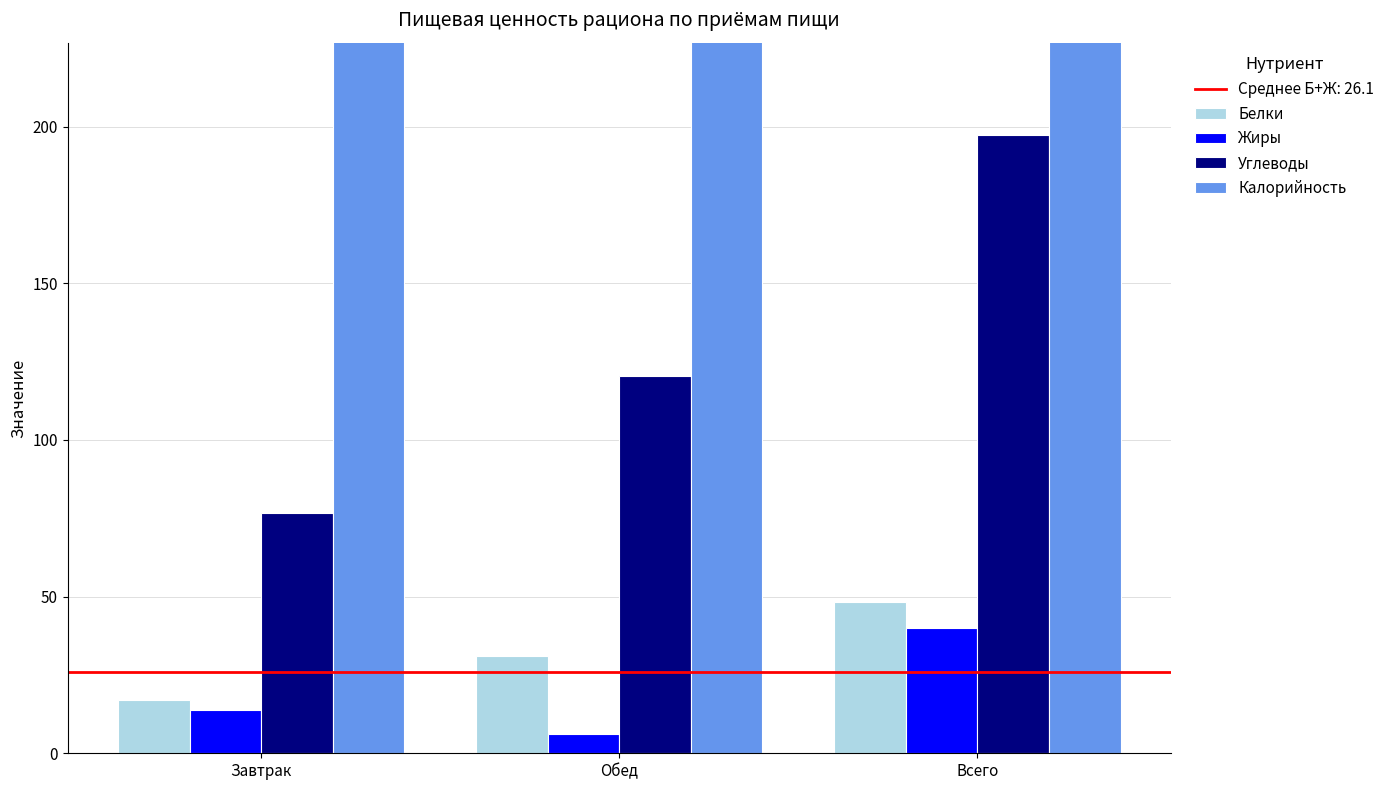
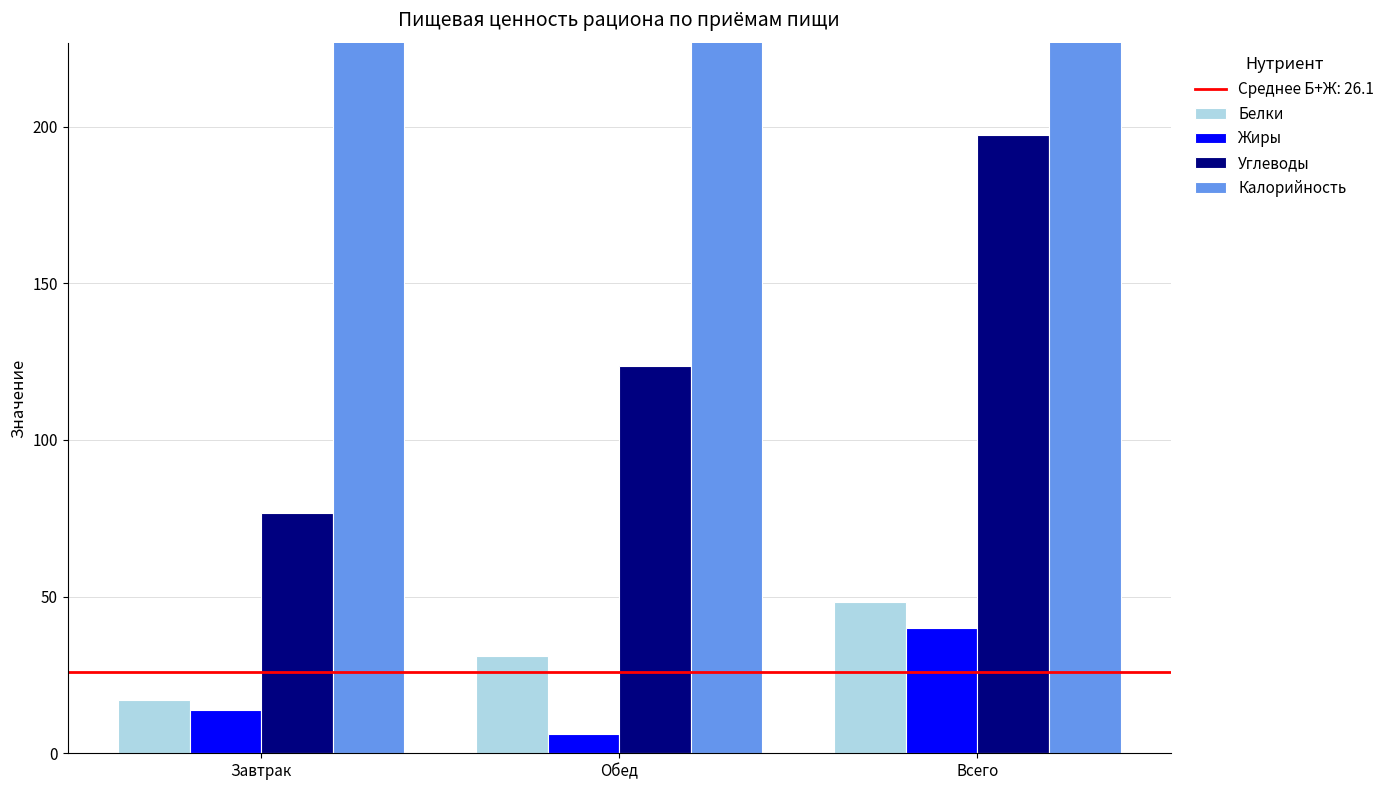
Углеводы, Обед: 120 -> 124
